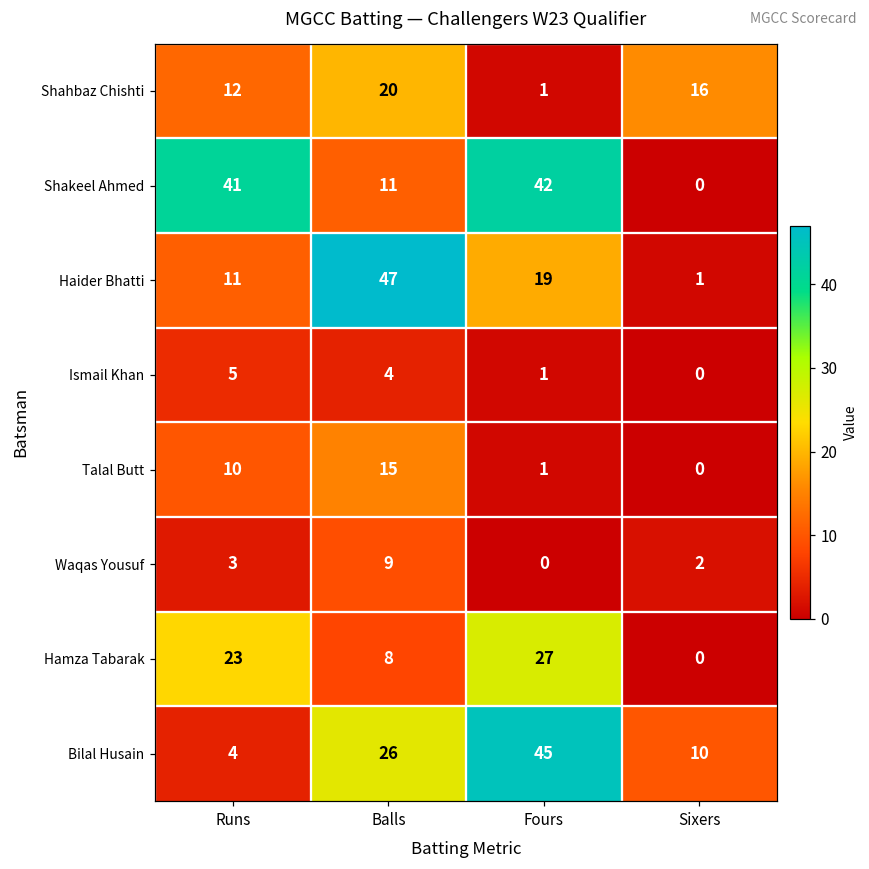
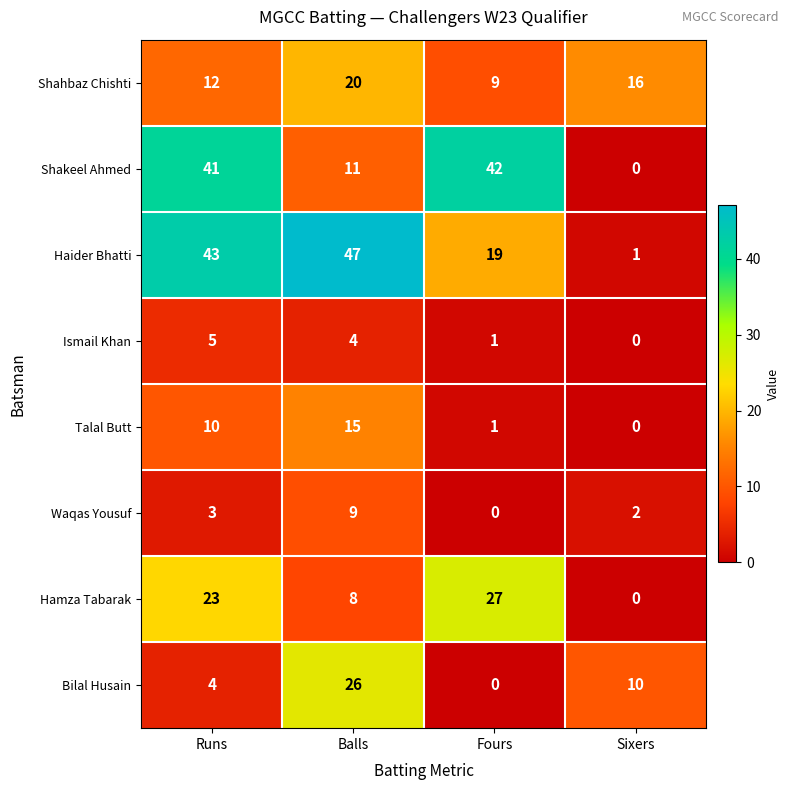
Shahbaz Chishti, Fours: 1 -> 9
Haider Bhatti, Runs: 11 -> 43
Bilal Husain, Fours: 45 -> 0
